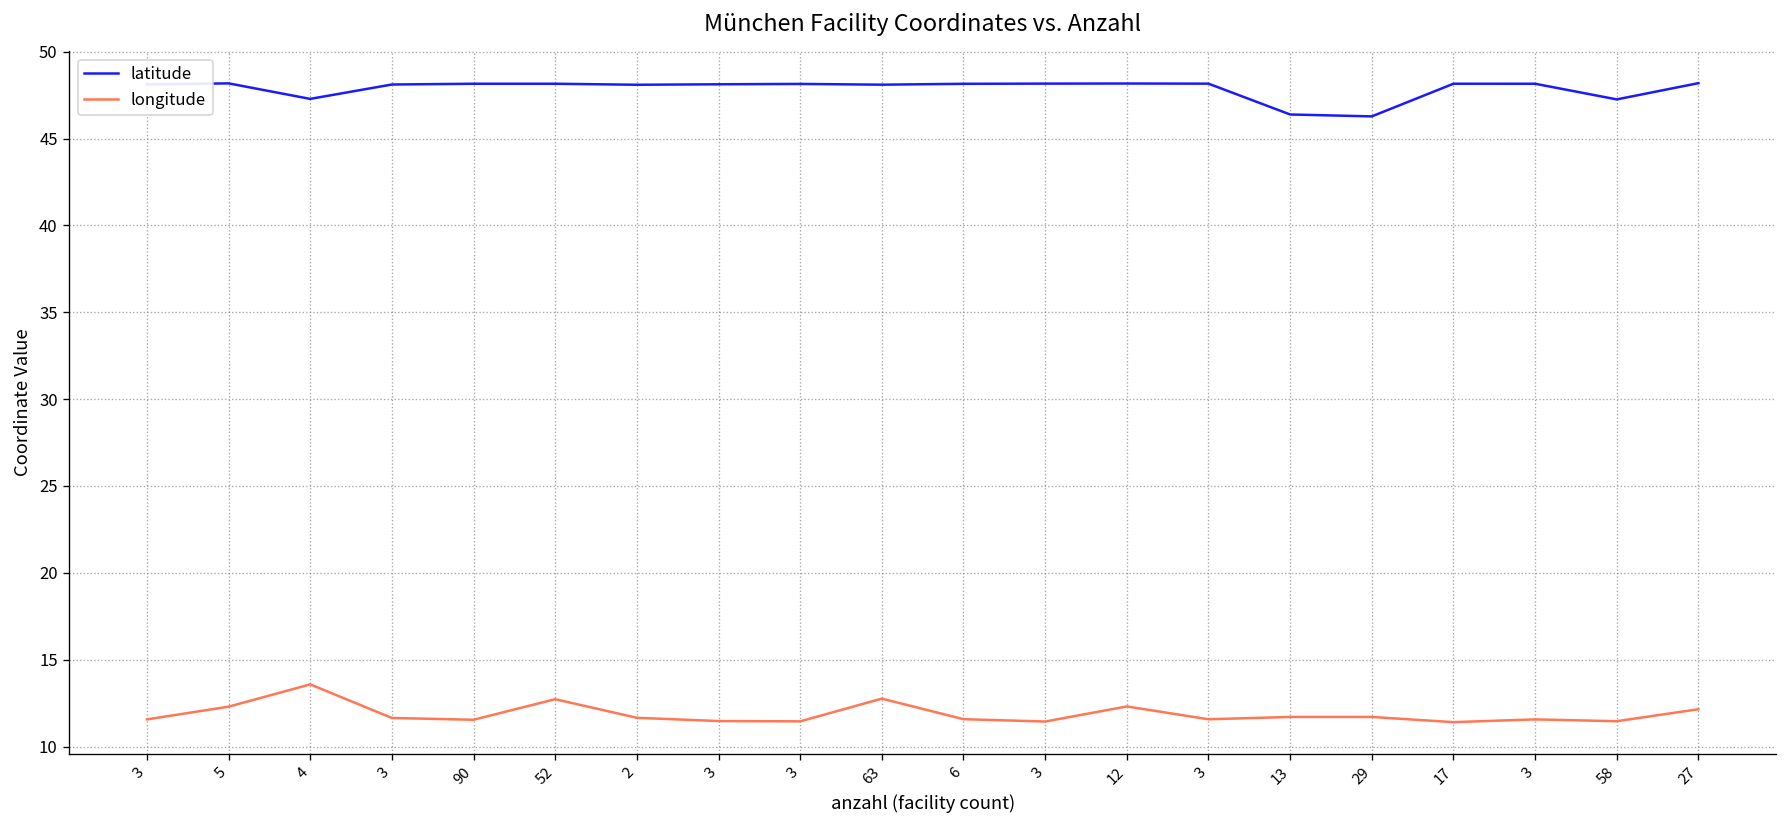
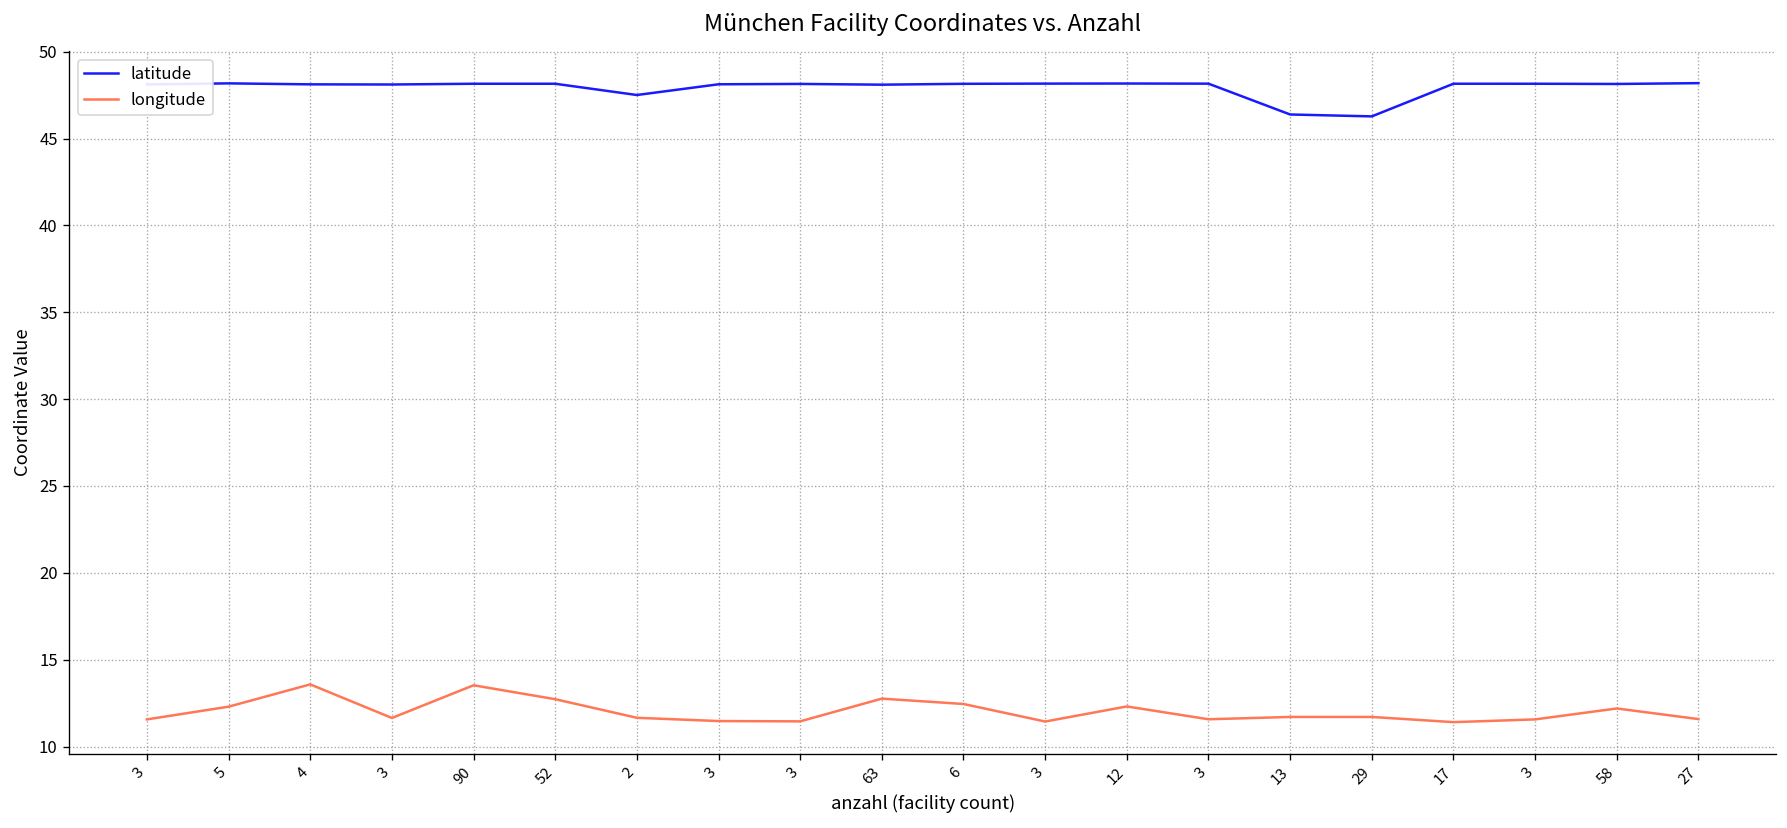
latitude, 4: 47.3 -> 48.1
longitude, 90: 11.5 -> 13.5
latitude, 2: 48.1 -> 47.5
longitude, 6: 11.6 -> 12.5
latitude, 58: 47.3 -> 48.1
longitude, 58: 11.5 -> 12.2
longitude, 27: 12.2 -> 11.6
